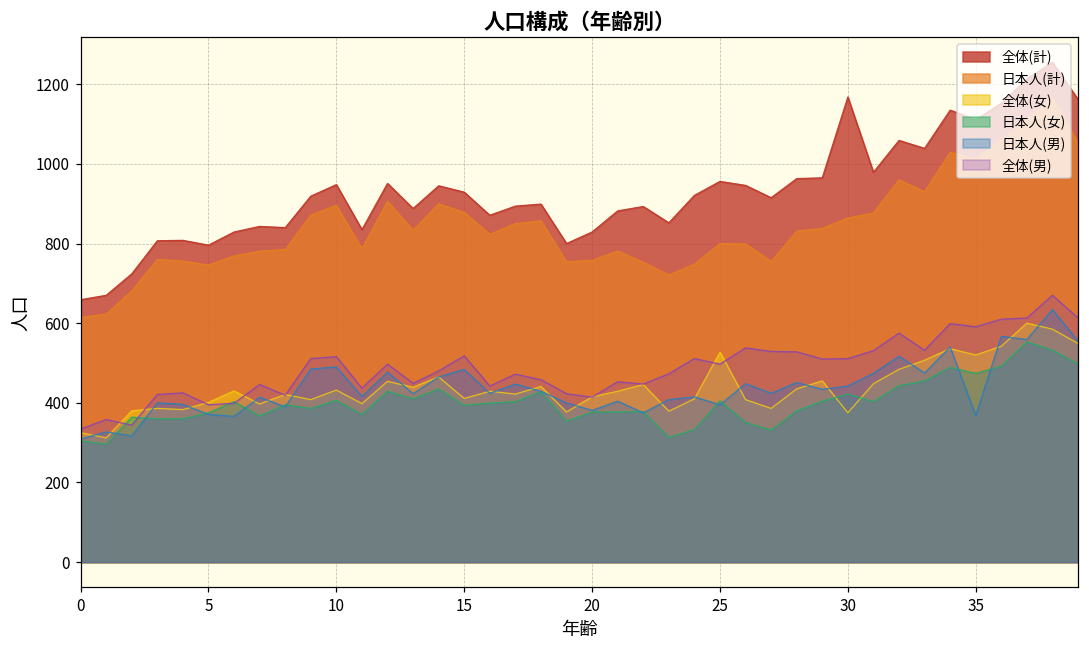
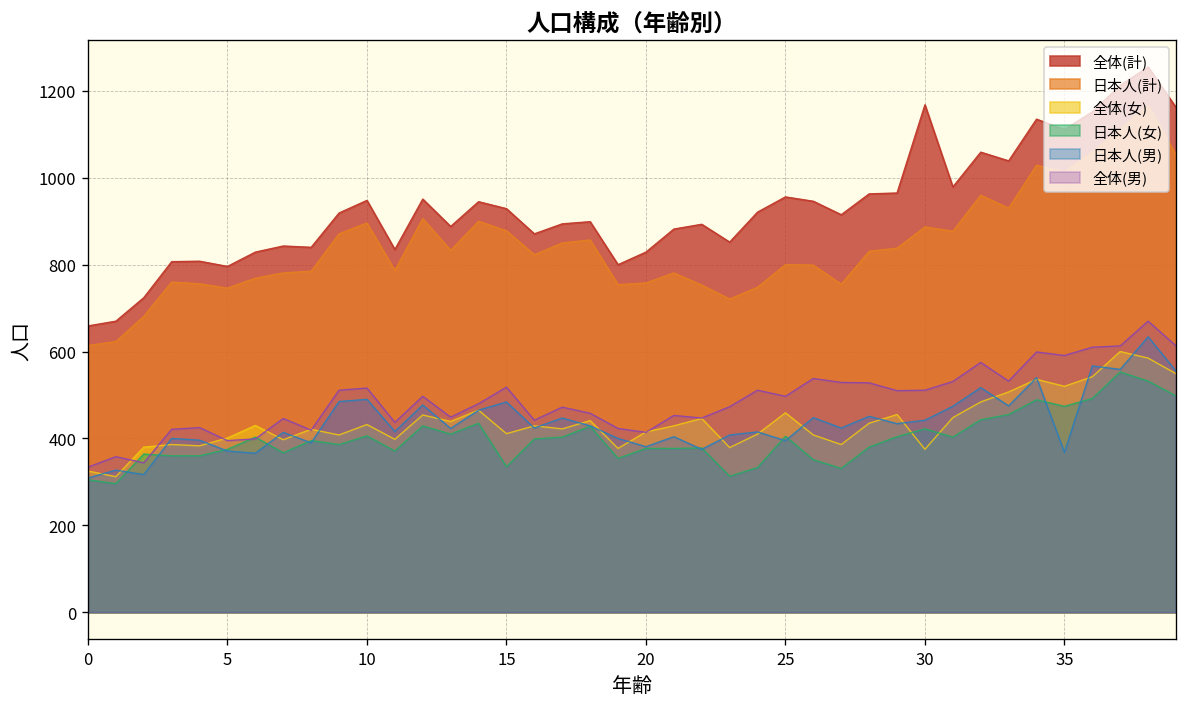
日本人(女), 15: 390 -> 340
全体(女), 25: 530 -> 460
日本人(計), 30: 860 -> 890
